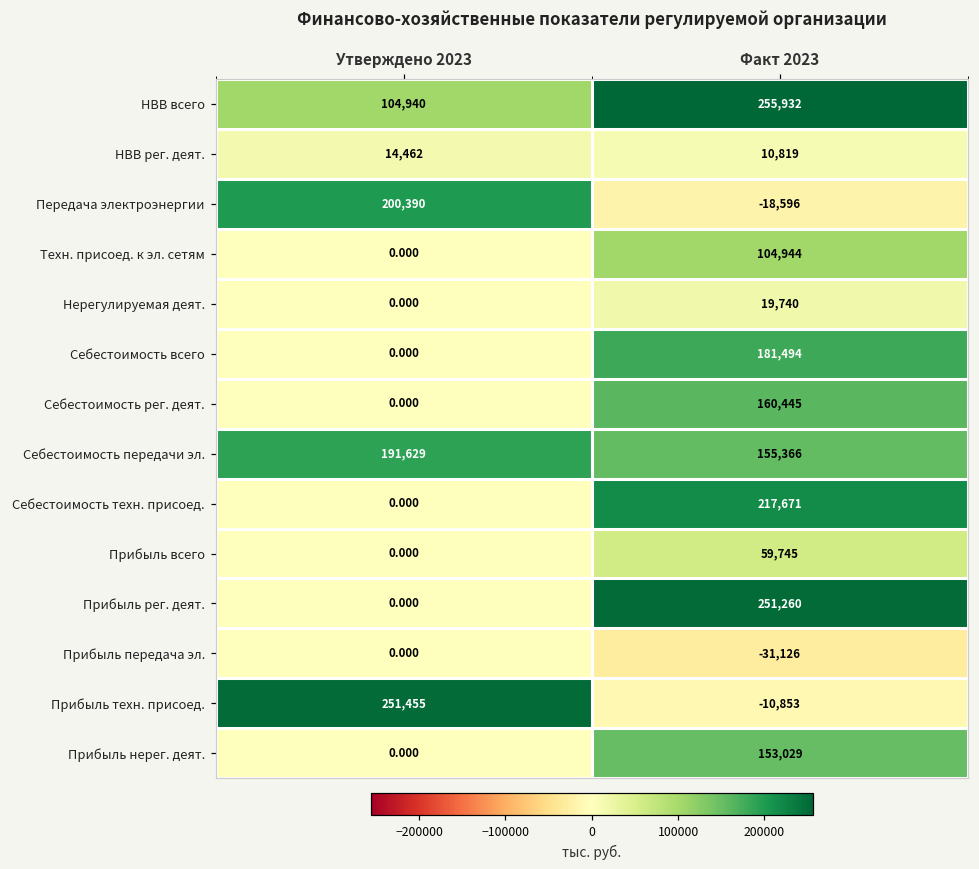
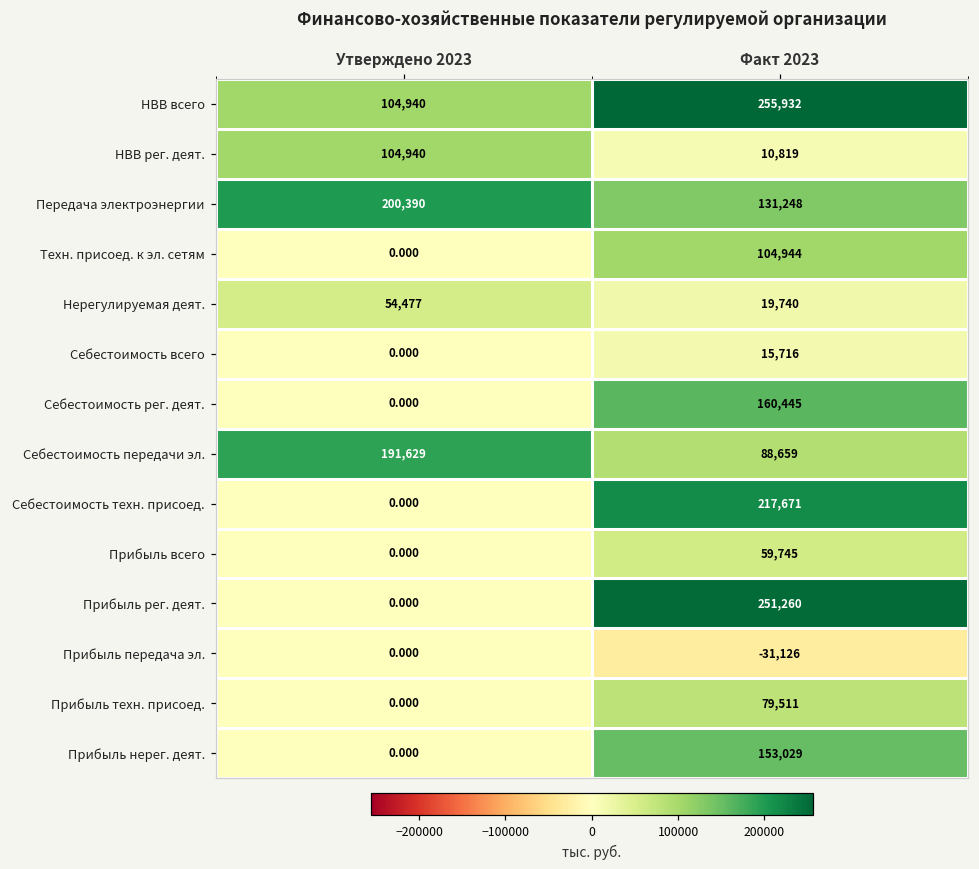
НВВ рег. деят., Утверждено 2023: 14,462 -> 104,940
Передача электроэнергии, Факт 2023: -18,596 -> 131,248
Нерегулируемая деят., Утверждено 2023: 0.000 -> 54,477
Себестоимость всего, Факт 2023: 181,494 -> 15,716
Себестоимость передачи эл., Факт 2023: 155,366 -> 88,659
Прибыль техн. присоед., Утверждено 2023: 251,455 -> 0.000
Прибыль техн. присоед., Факт 2023: -10,853 -> 79,511
